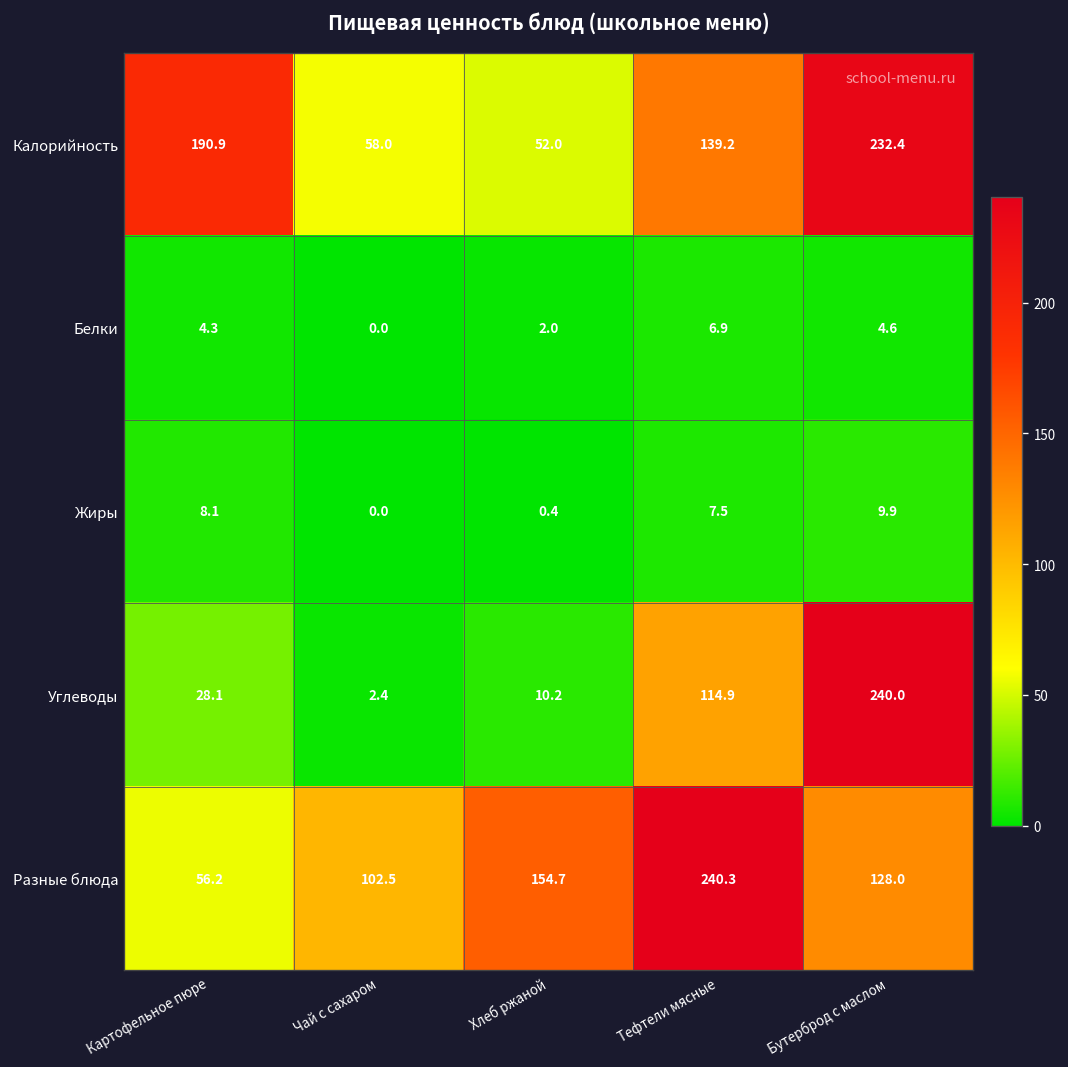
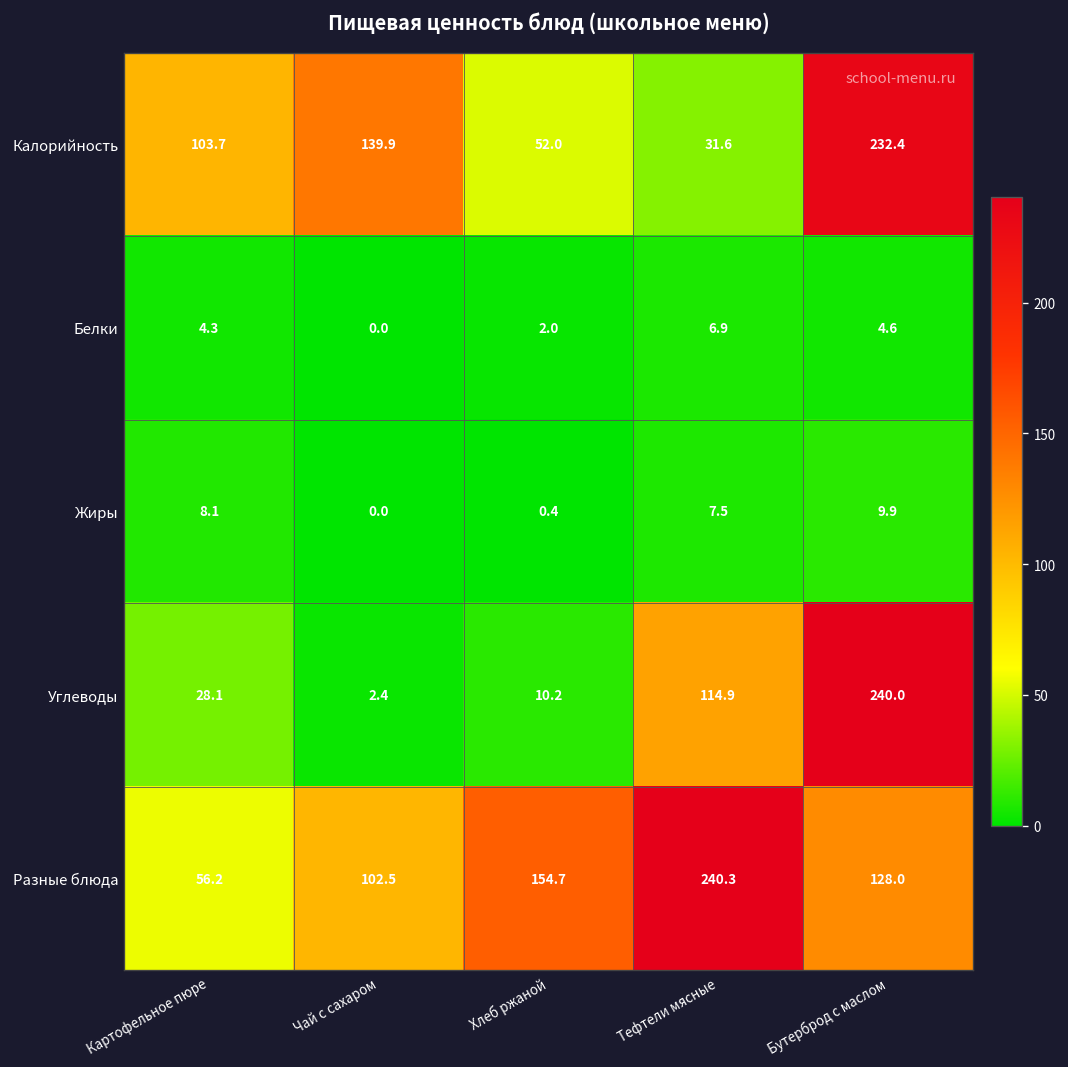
Калорийность, Картофельное пюре: 190.9 -> 103.7
Калорийность, Чай с сахаром: 58.0 -> 139.9
Калорийность, Тефтели мясные: 139.2 -> 31.6
